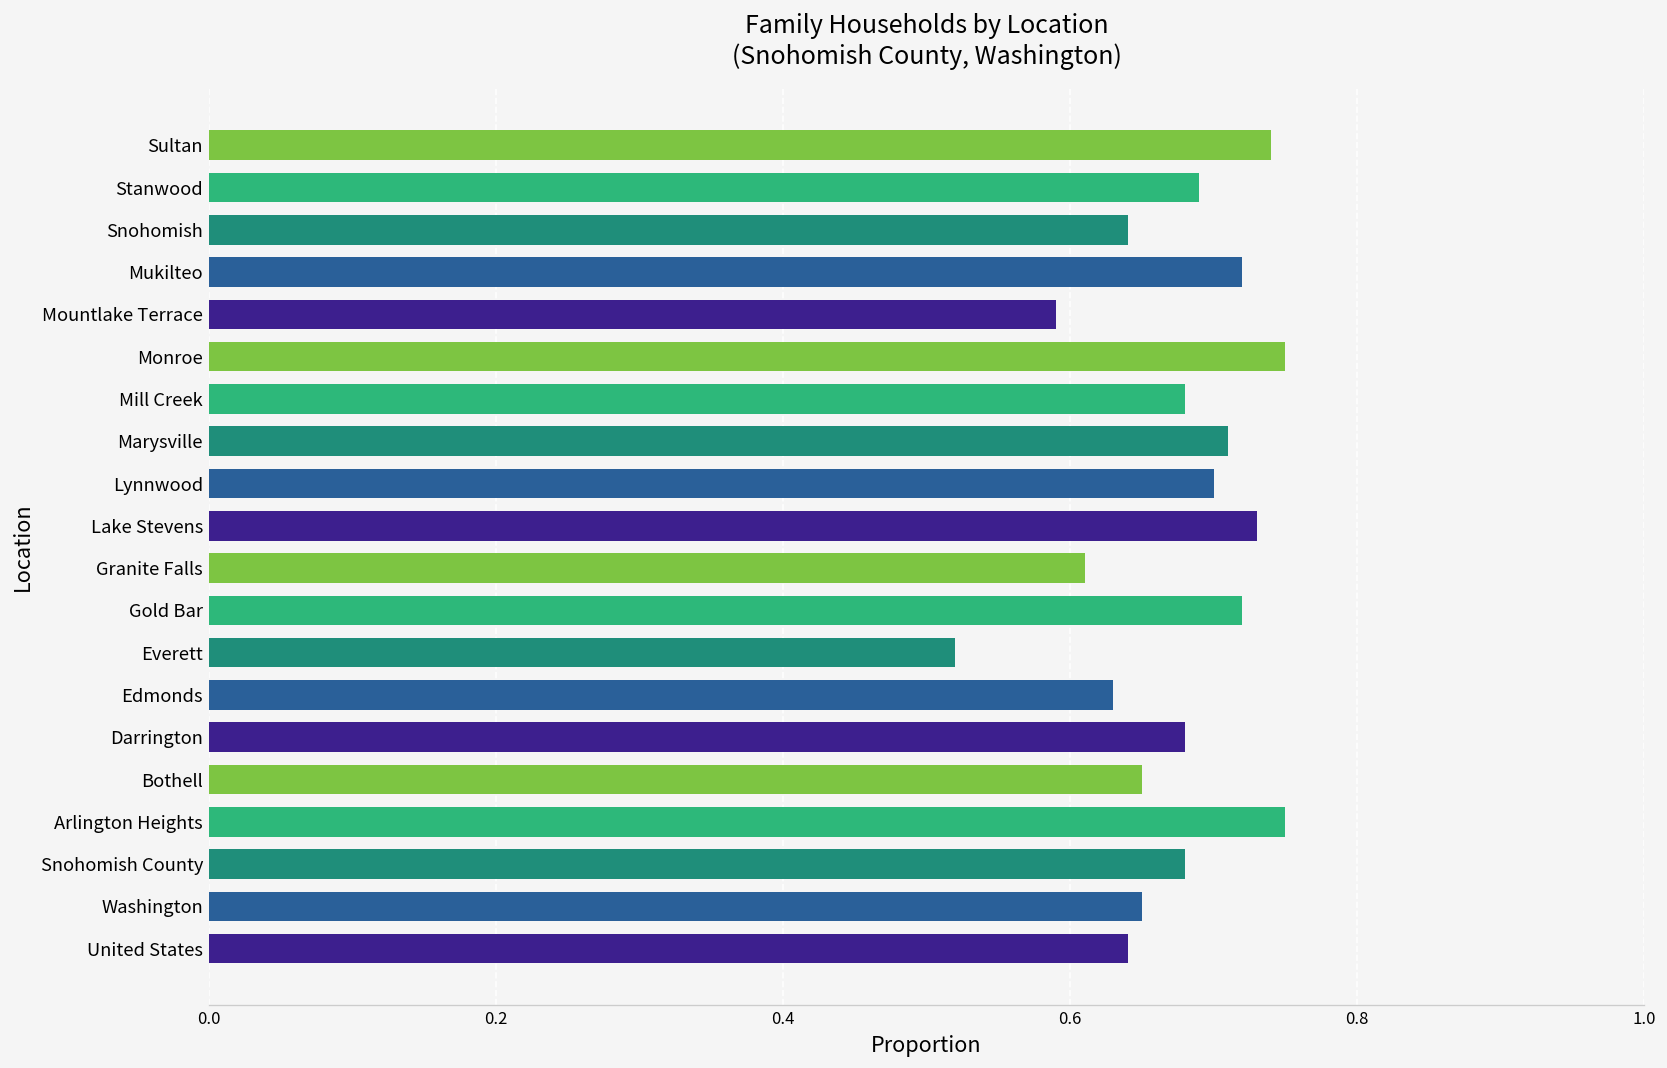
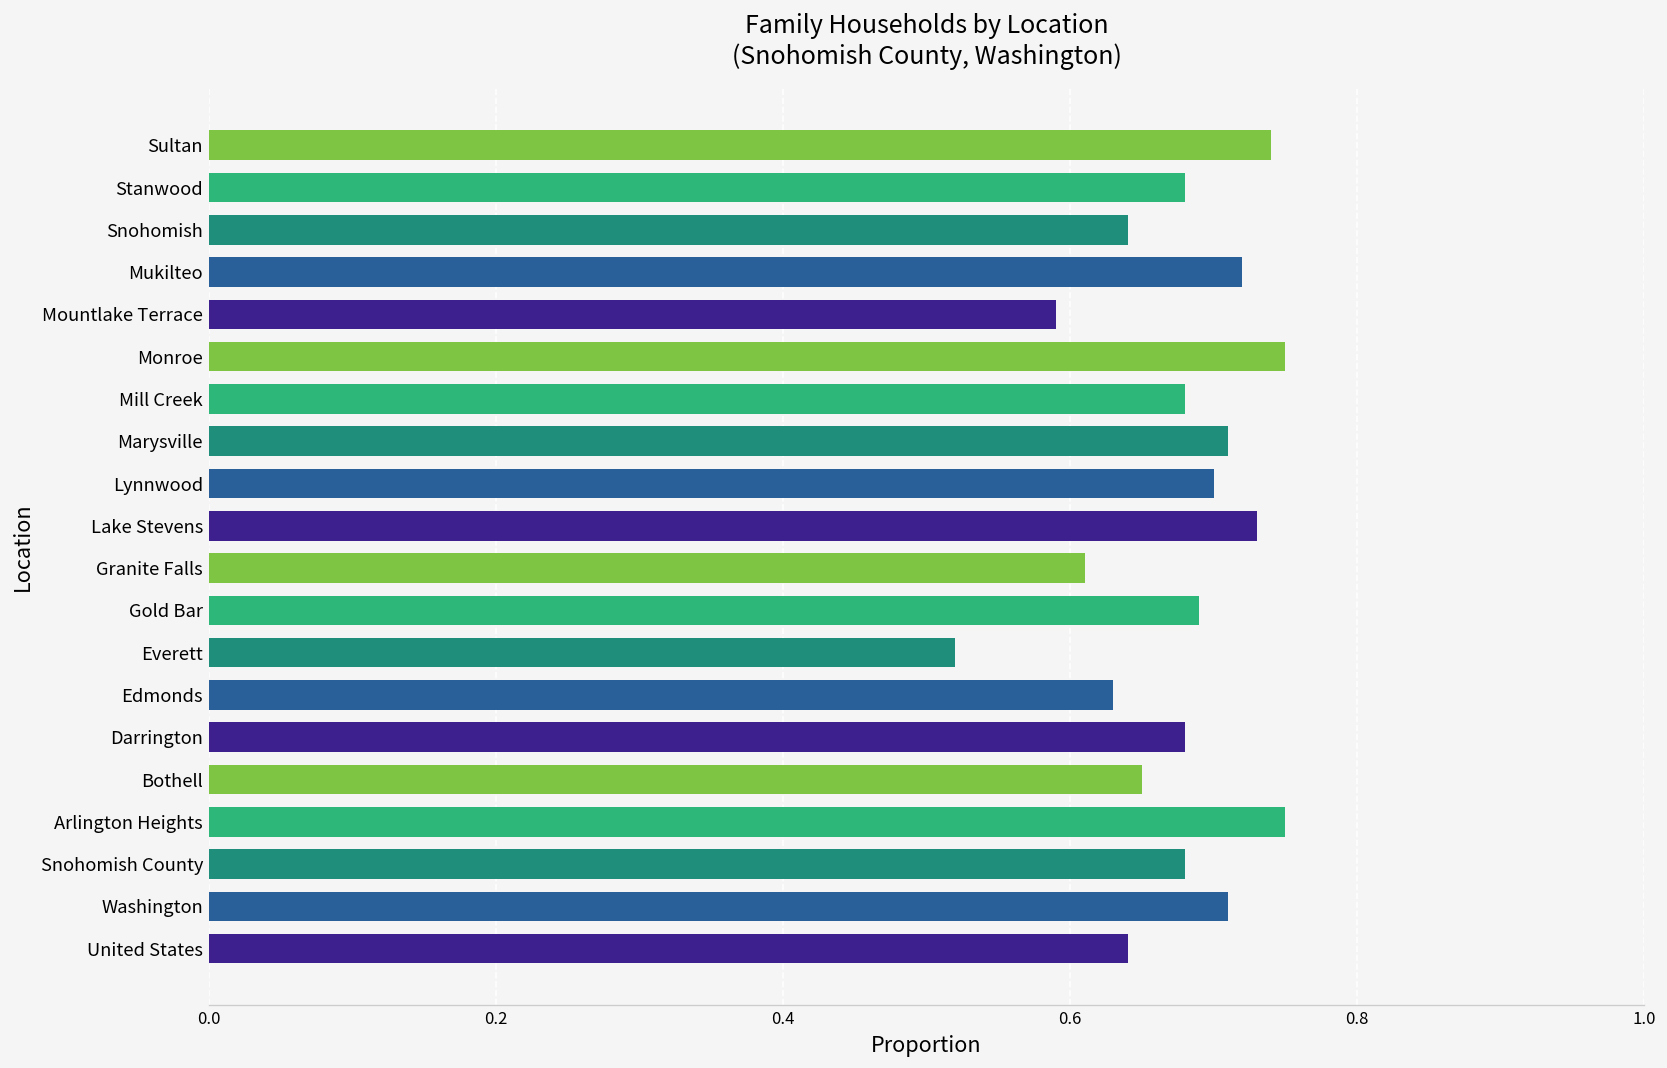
Stanwood: 0.69 -> 0.68
Gold Bar: 0.72 -> 0.69
Washington: 0.65 -> 0.71
